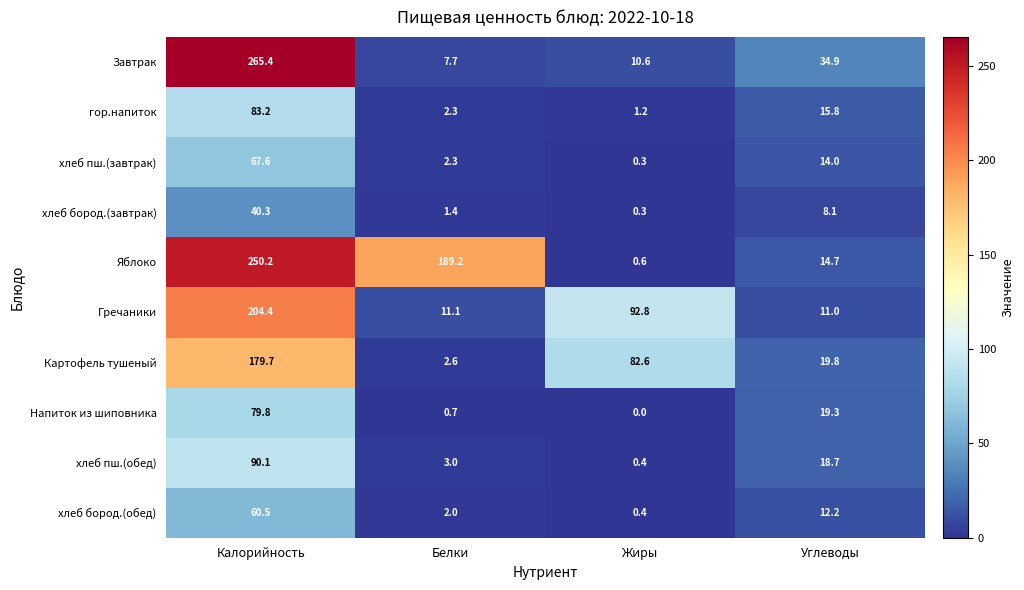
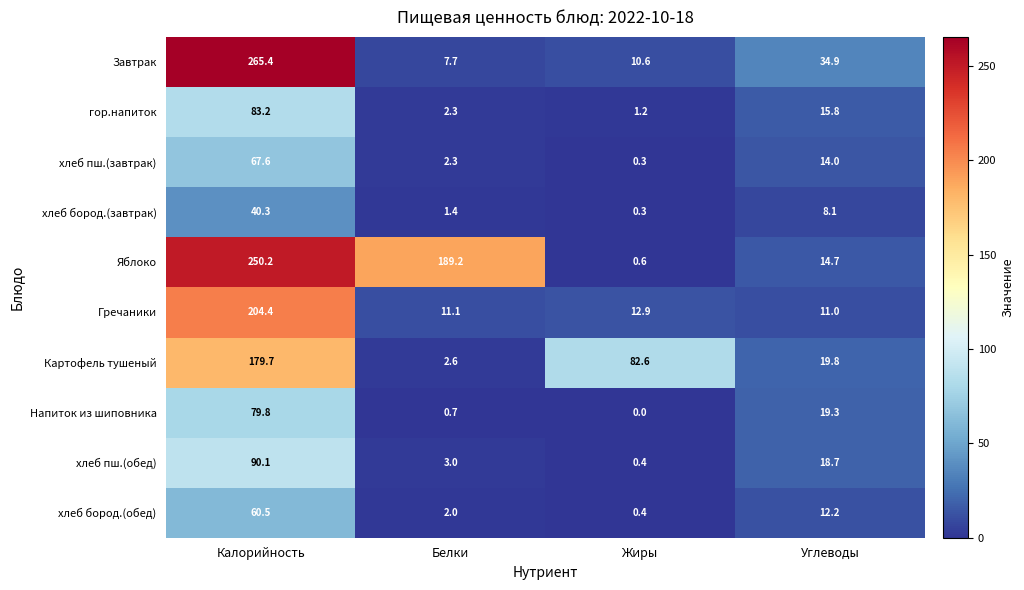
Гречаники, Жиры: 92.8 -> 12.9
